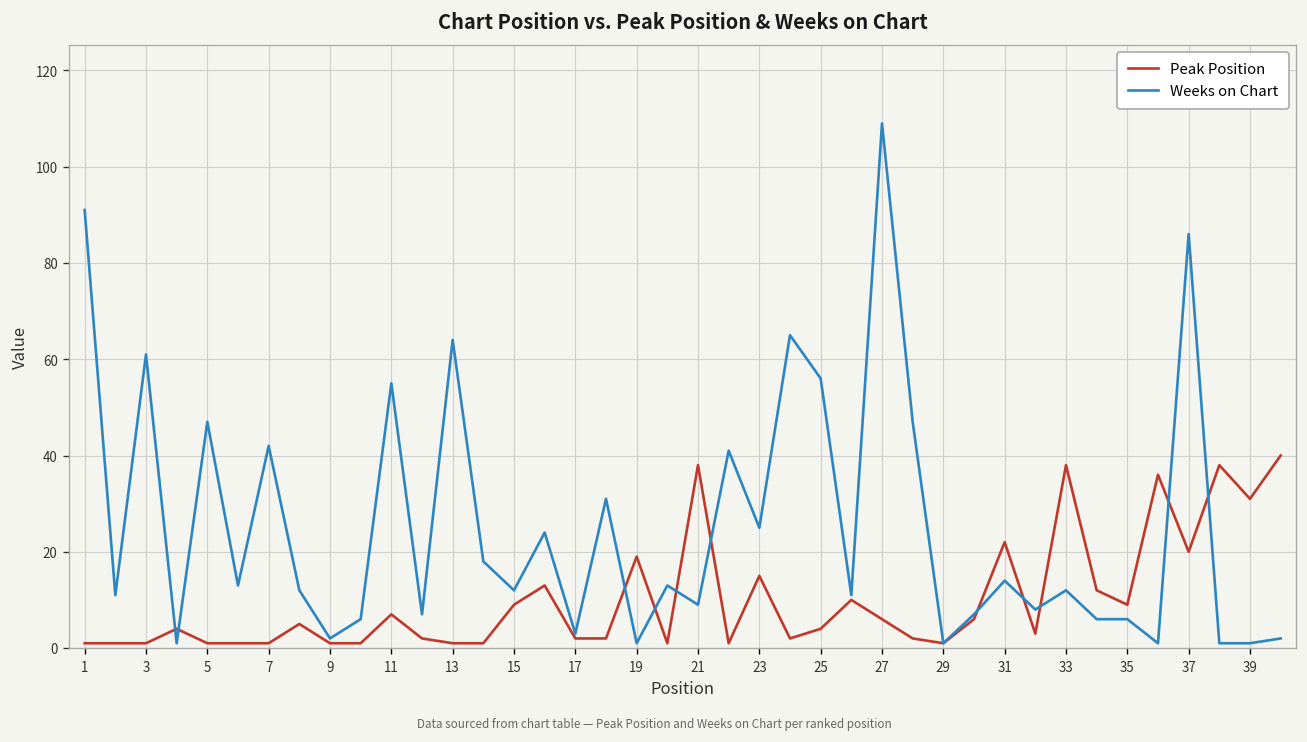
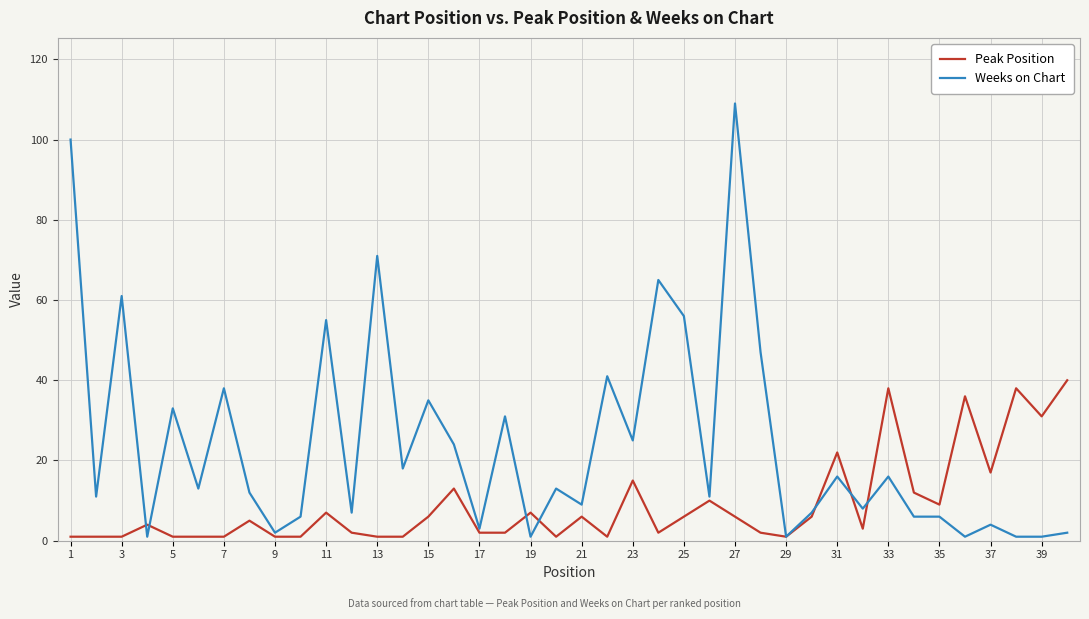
Weeks on Chart, 1: 91 -> 100
Weeks on Chart, 5: 47 -> 33
Weeks on Chart, 7: 42 -> 38
Weeks on Chart, 13: 64 -> 71
Peak Position, 15: 9 -> 6
Weeks on Chart, 15: 12 -> 35
Peak Position, 19: 19 -> 7
Peak Position, 21: 38 -> 6
Peak Position, 25: 4 -> 6
Weeks on Chart, 31: 14 -> 16
Weeks on Chart, 33: 12 -> 16
Peak Position, 37: 20 -> 17
Weeks on Chart, 37: 86 -> 4
